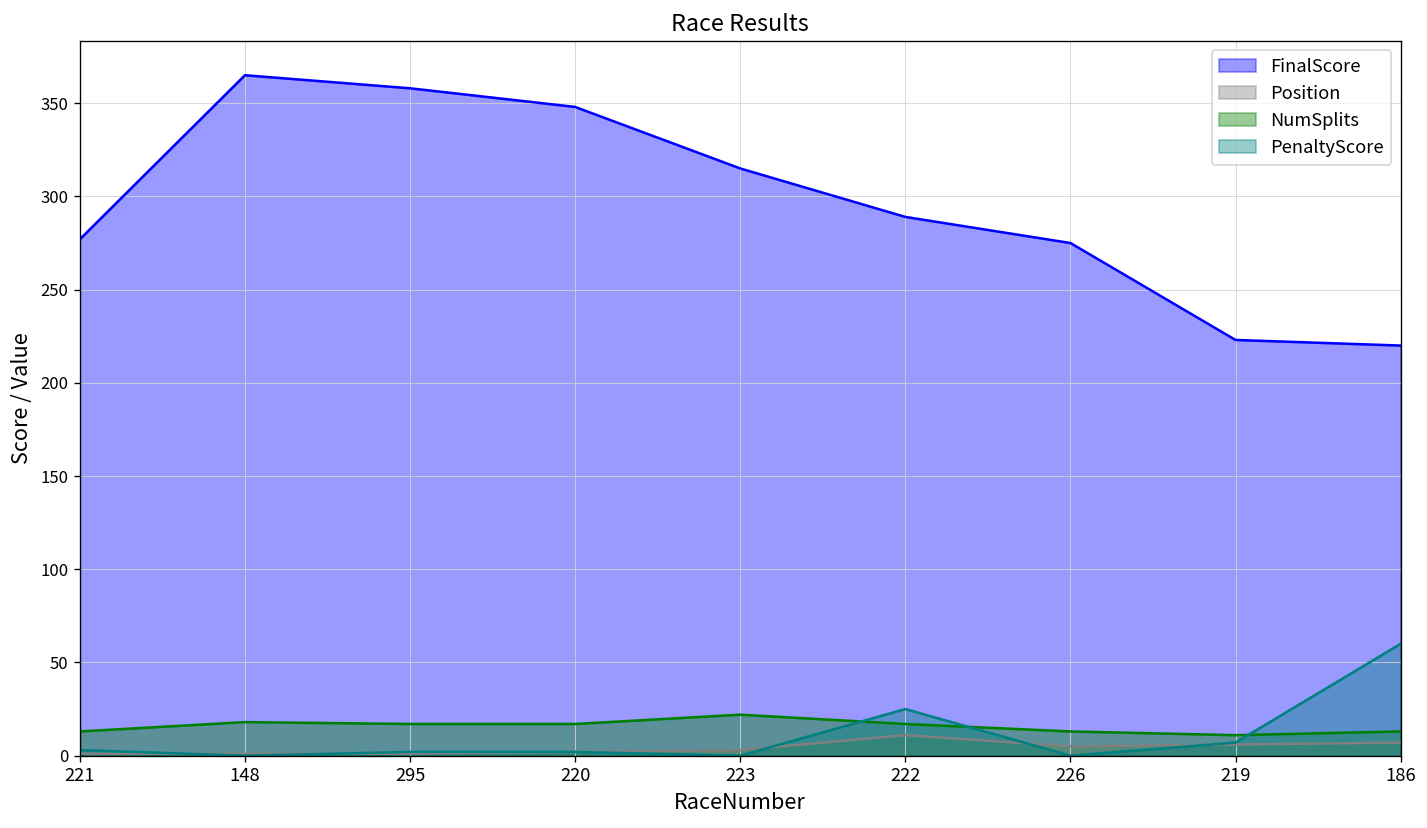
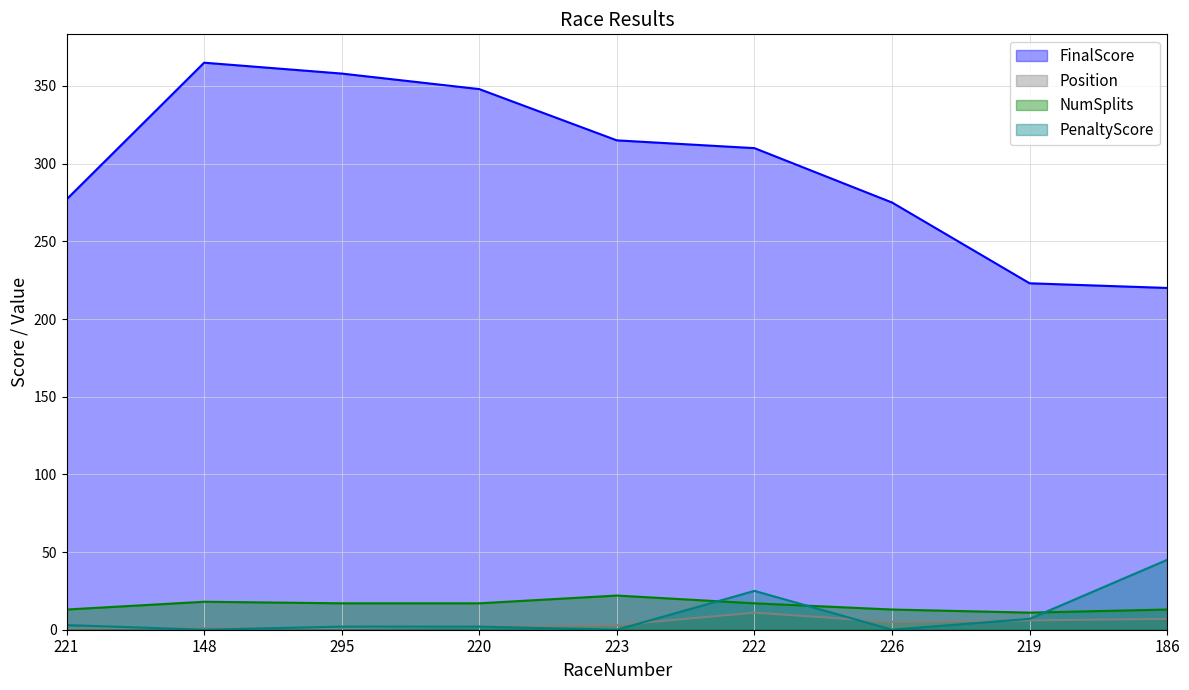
FinalScore, 222: 289 -> 310
PenaltyScore, 186: 60 -> 45
